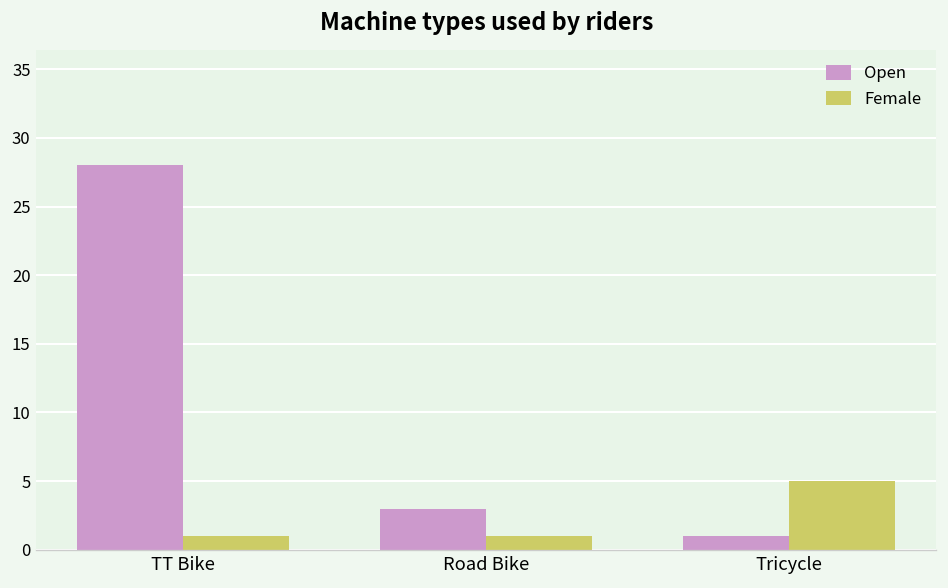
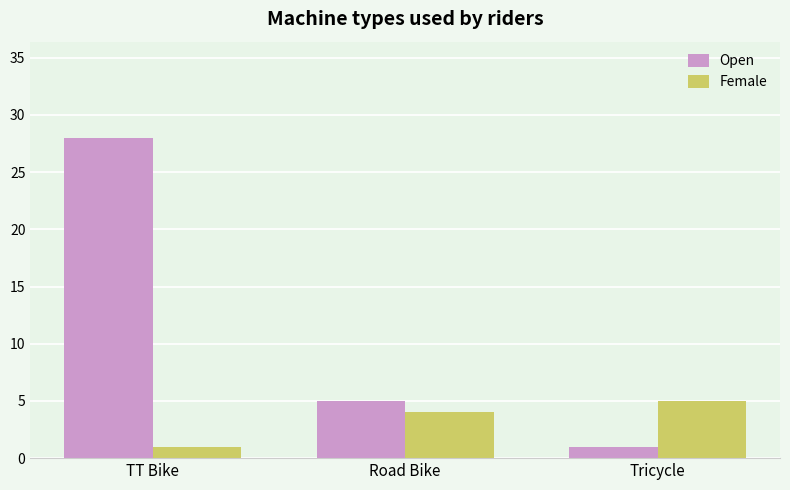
Open, Road Bike: 3 -> 5
Female, Road Bike: 1 -> 4
